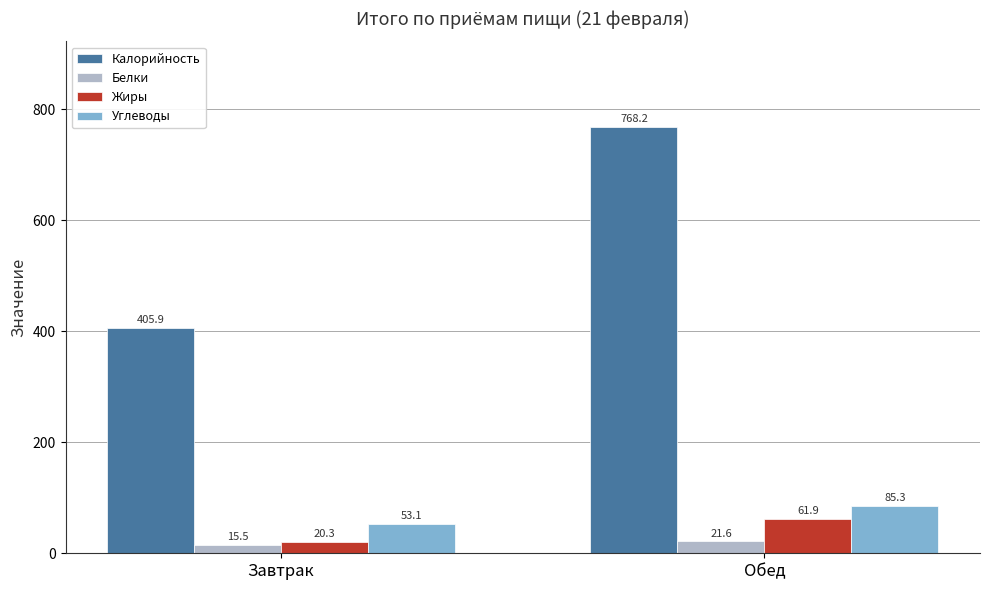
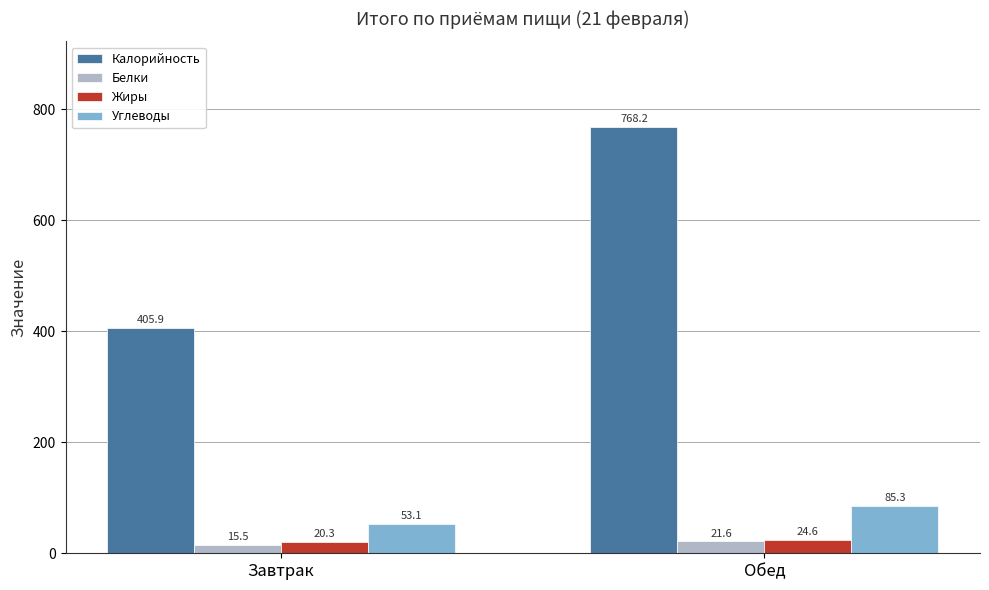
Жиры, Обед: 61.9 -> 24.6
